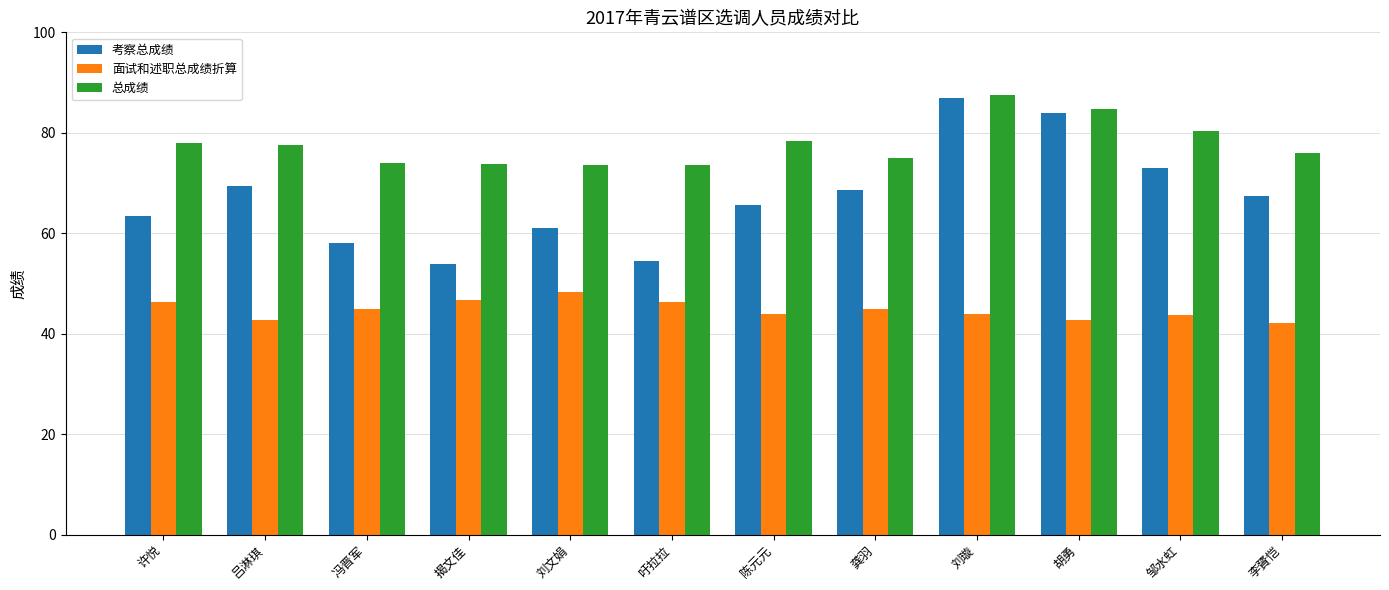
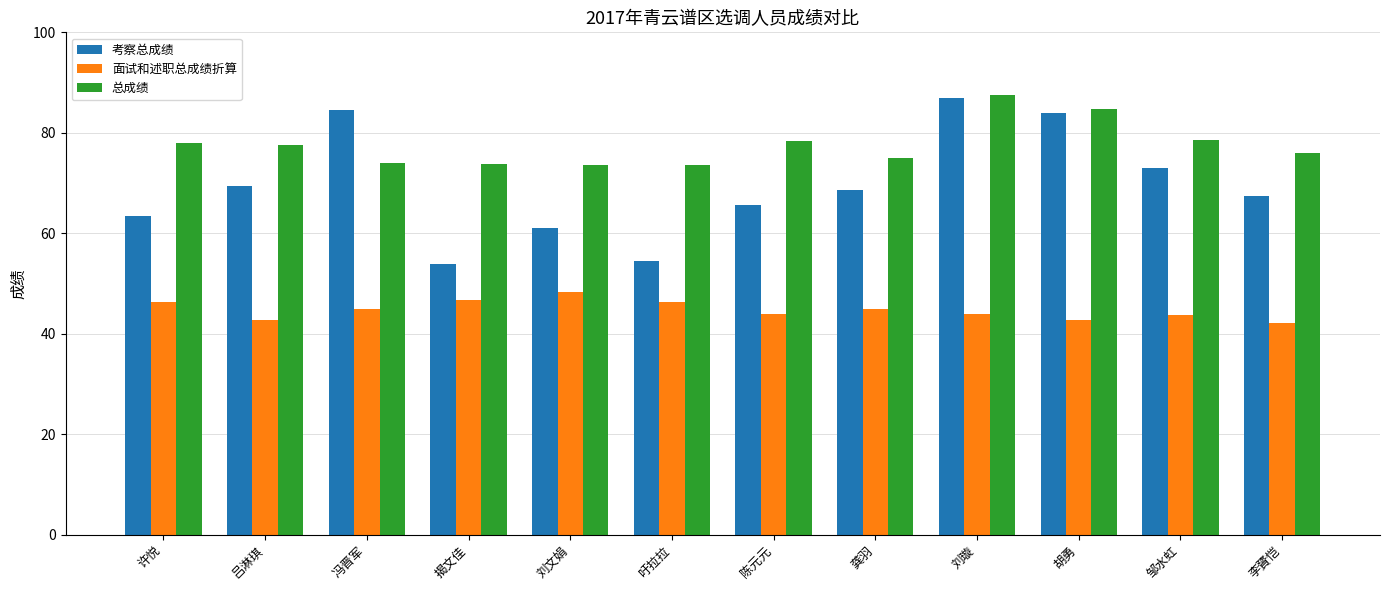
考察总成绩, 冯晋军: 58 -> 85
总成绩, 邹水虹: 80 -> 79
